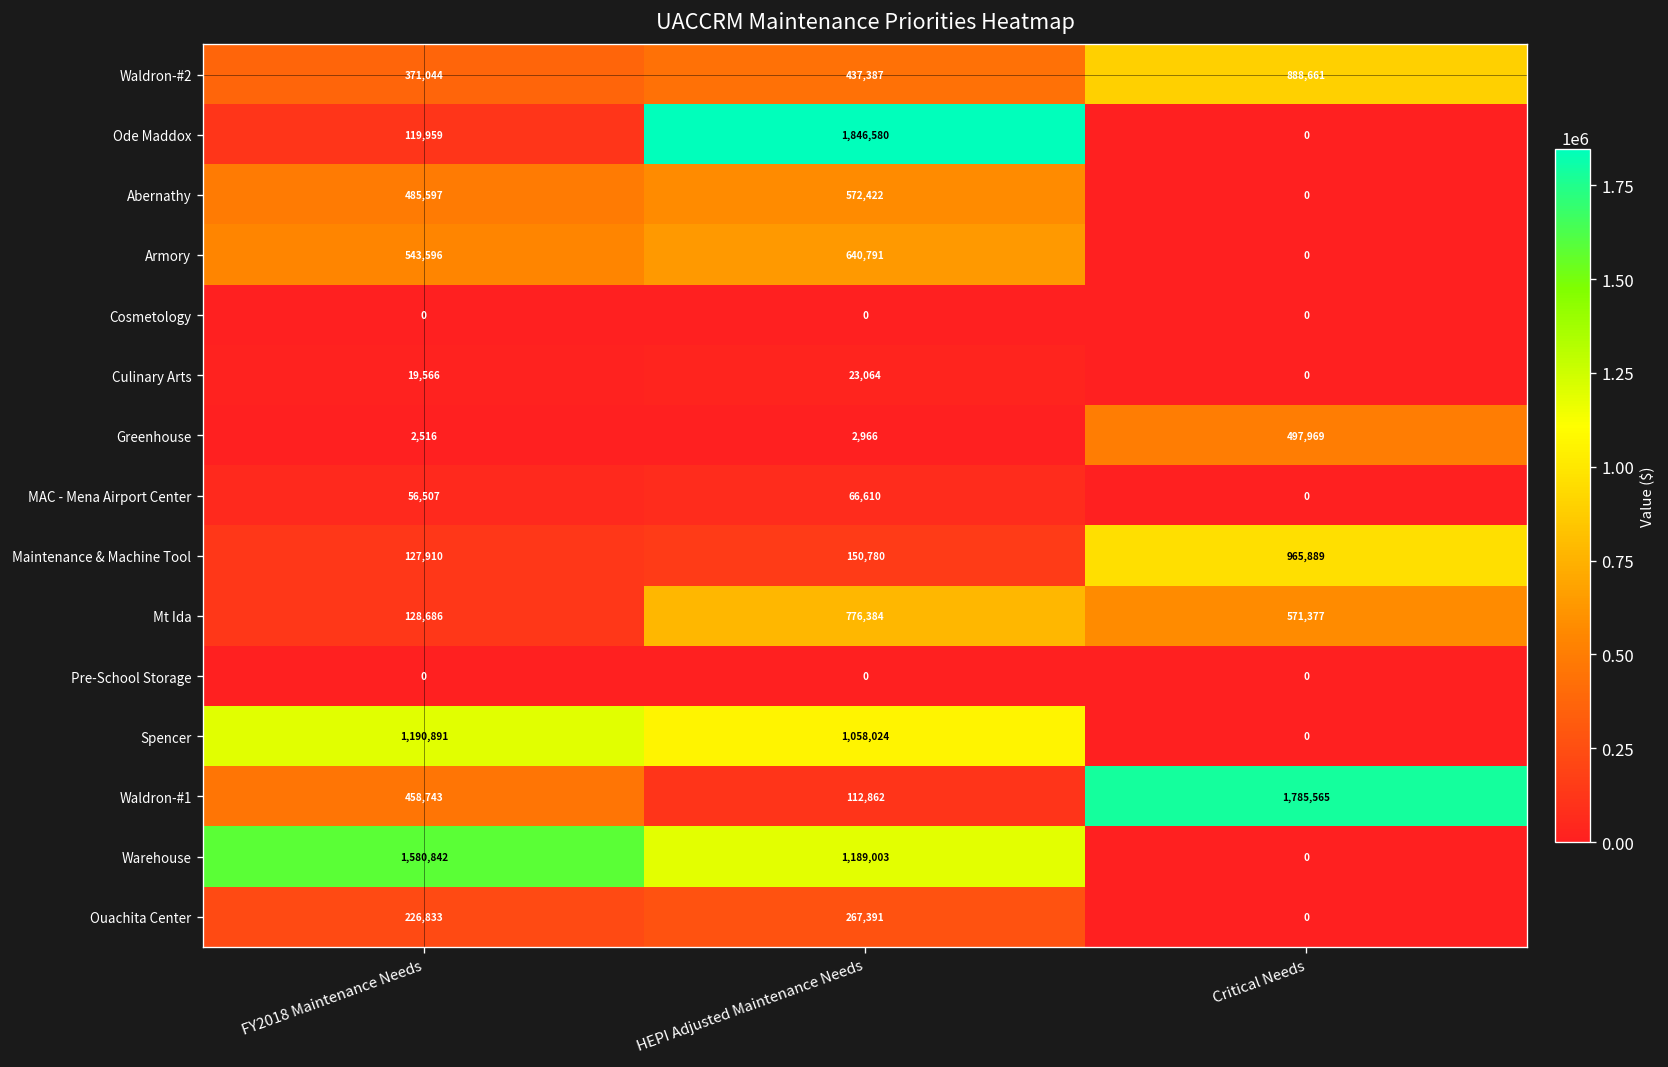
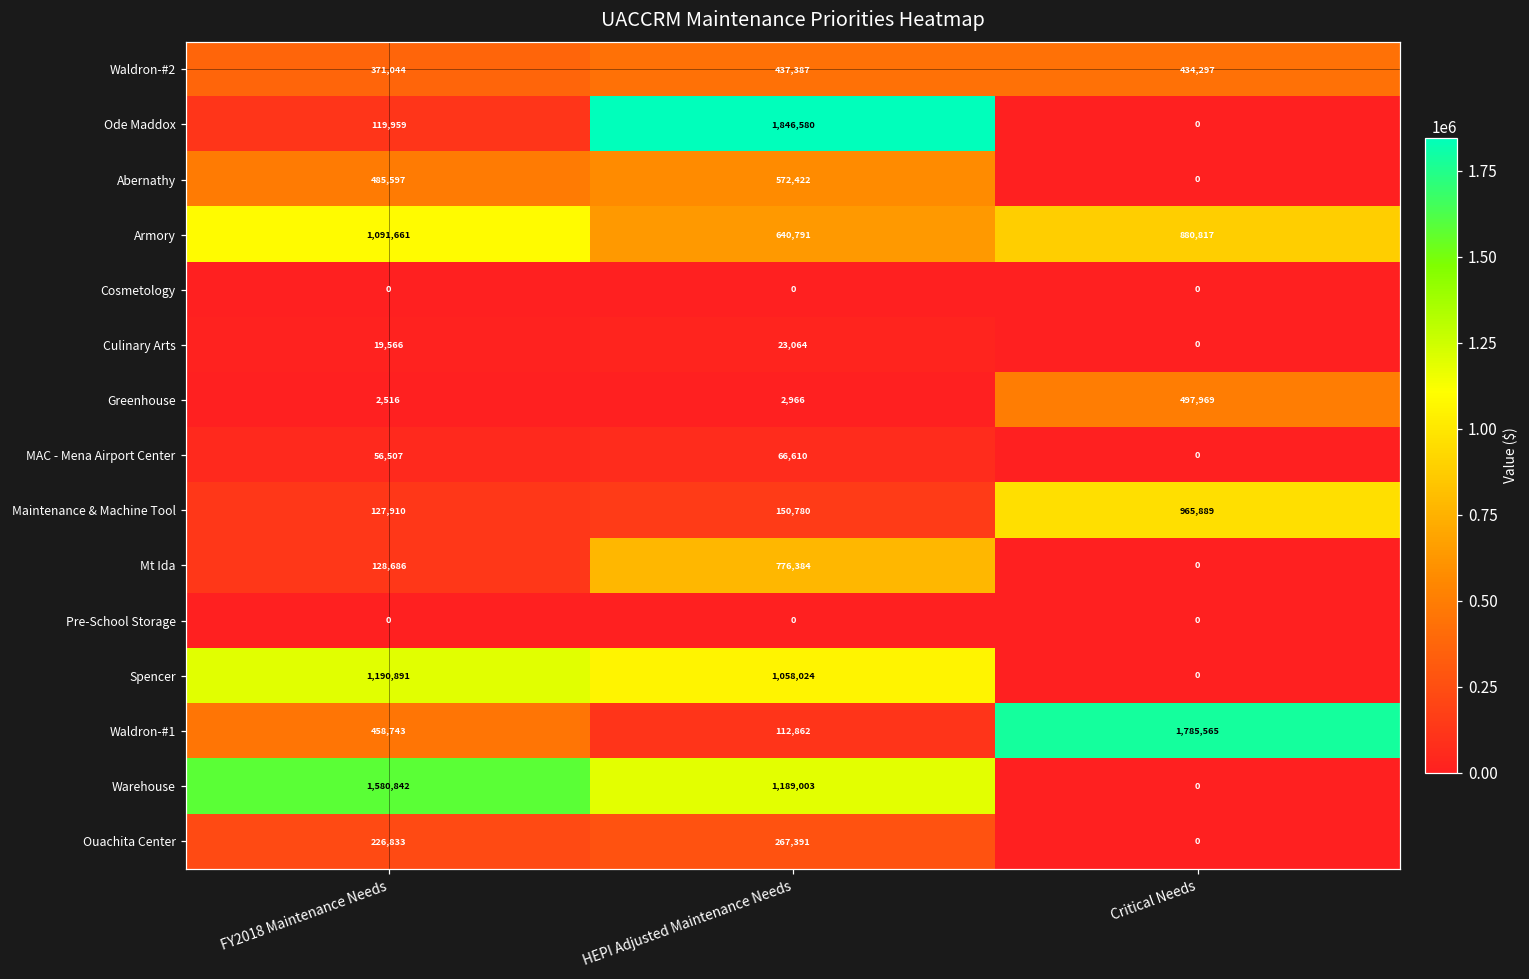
Waldron-#2, Critical Needs: 888,661 -> 434,297
Armory, FY2018 Maintenance Needs: 543,596 -> 1,091,661
Armory, Critical Needs: 0 -> 880,817
Mt Ida, Critical Needs: 571,377 -> 0
